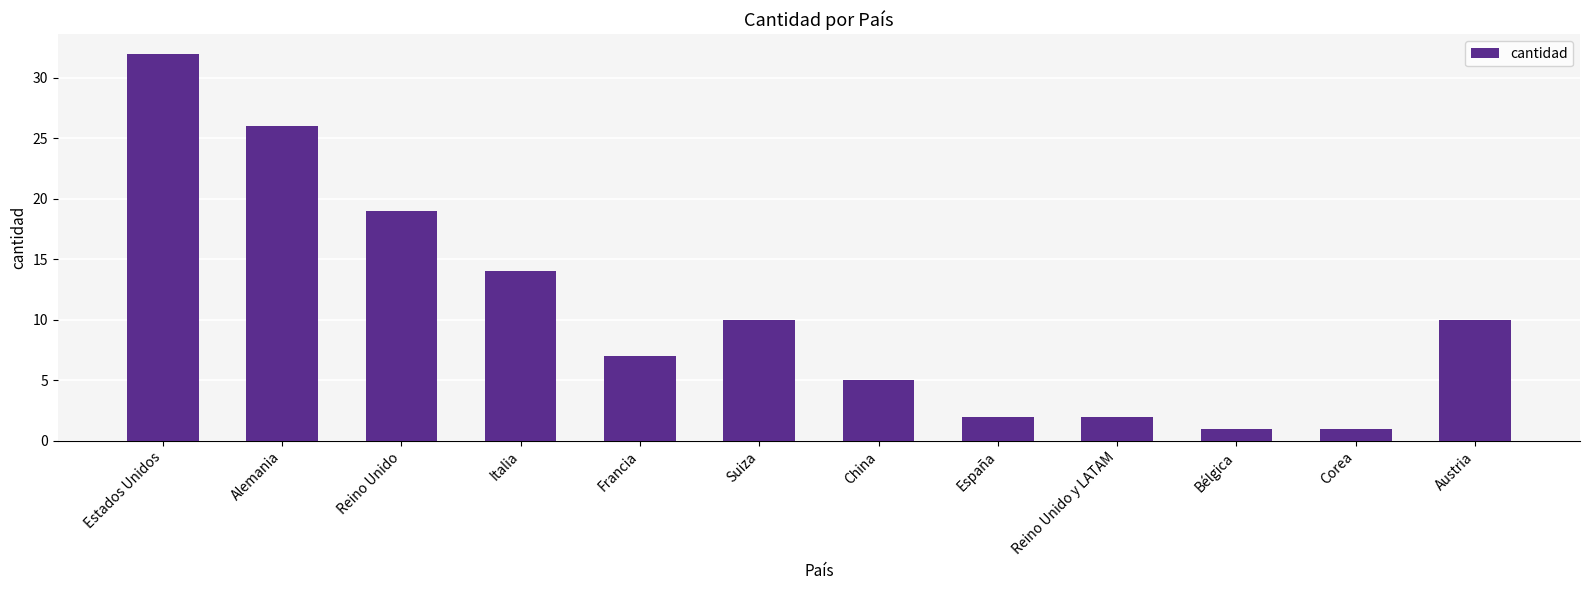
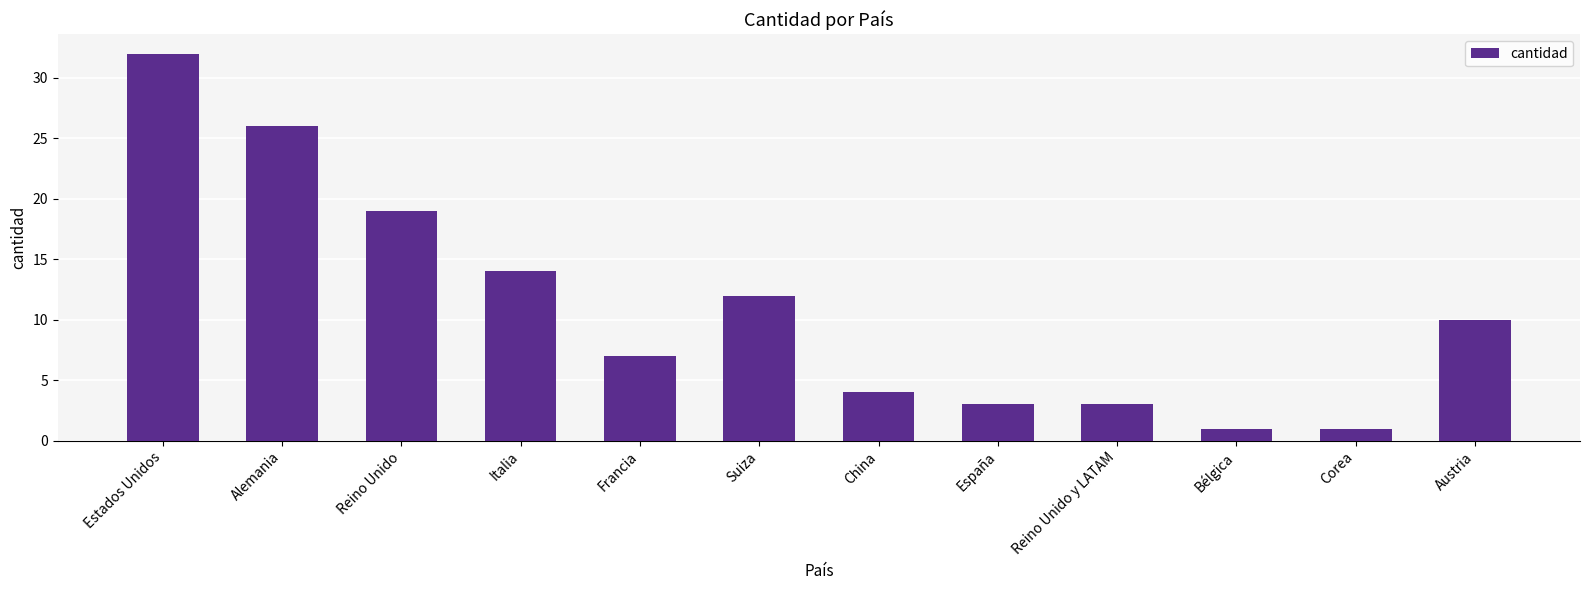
Suiza: 10 -> 12
China: 5 -> 4
España: 2 -> 3
Reino Unido y LATAM: 2 -> 3
